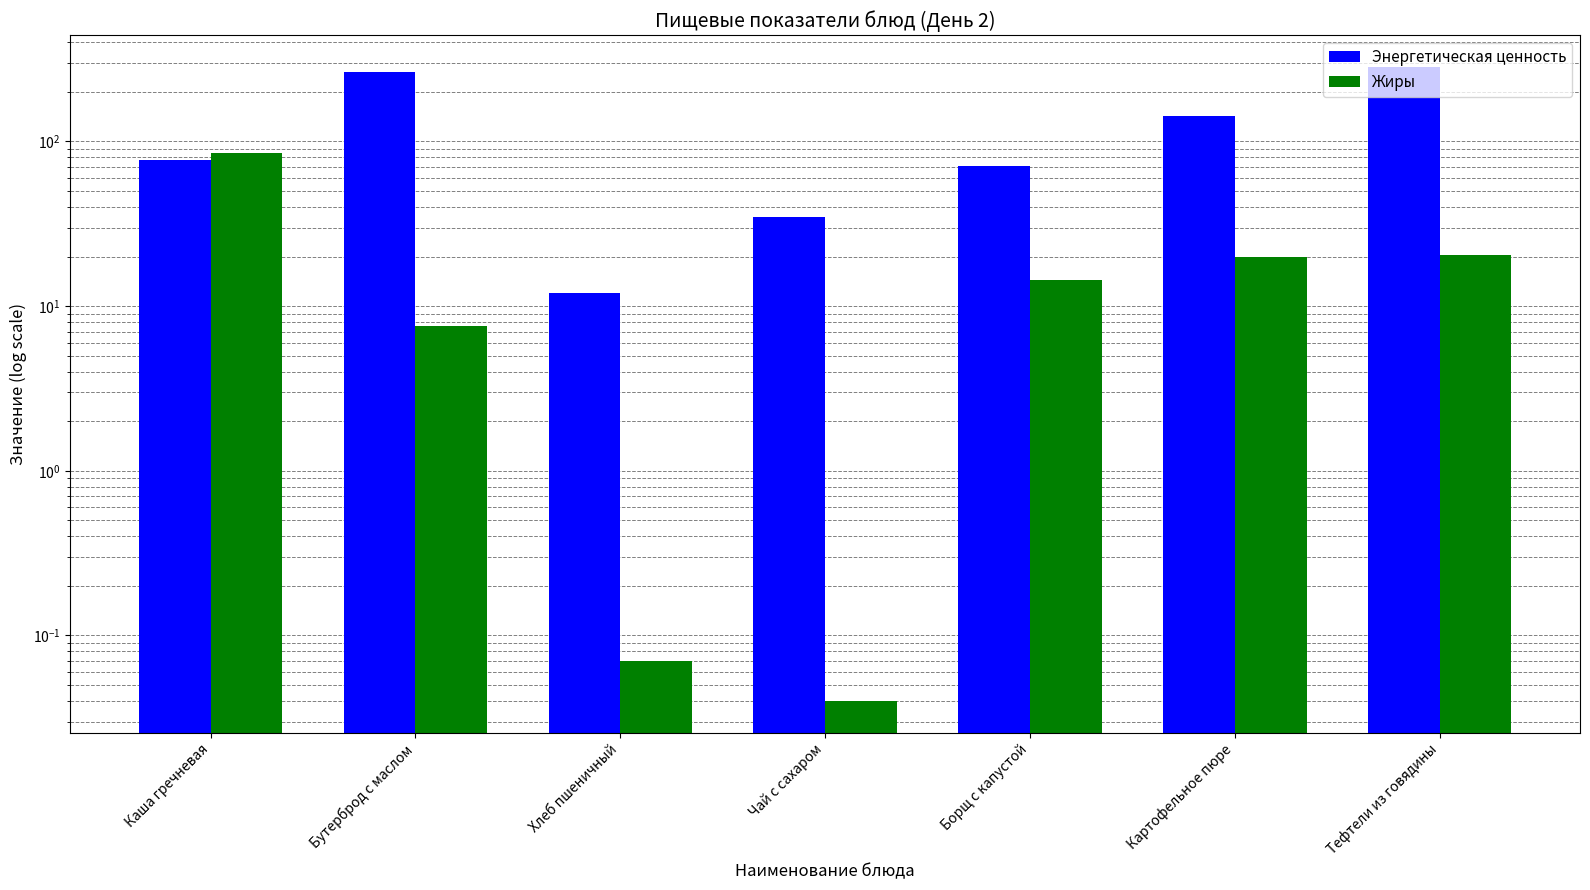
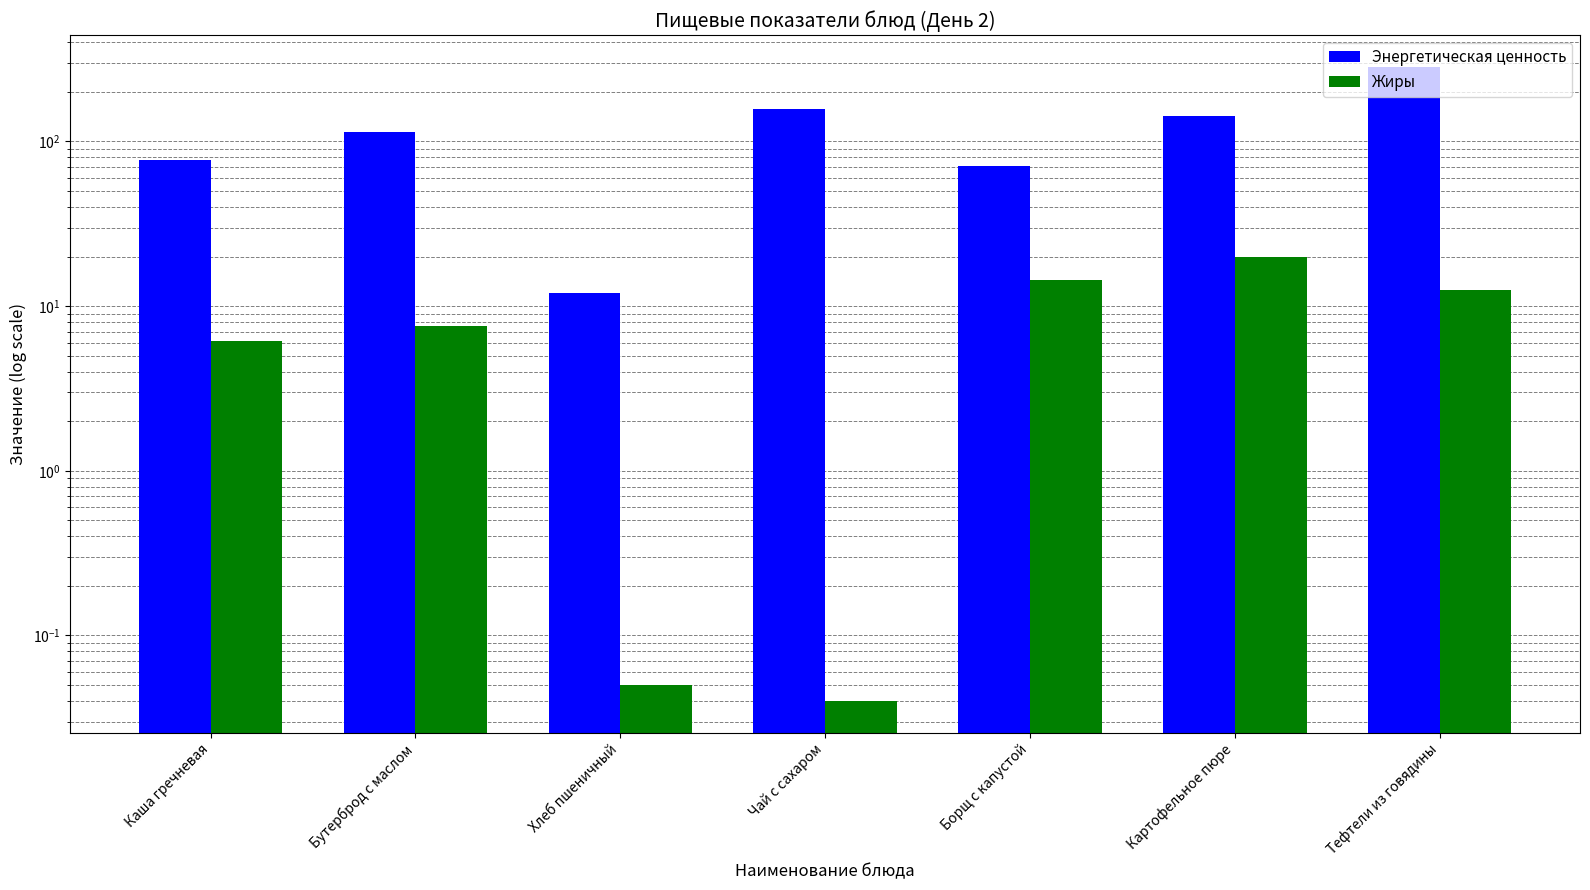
Жиры, Каша гречневая: 80 -> 6.2
Энергетическая ценность, Бутерброд с маслом: 260 -> 110
Жиры, Хлеб пшеничный: 0.07 -> 0.05
Энергетическая ценность, Чай с сахаром: 35 -> 160
Жиры, Тефтели из говядины: 20 -> 13
